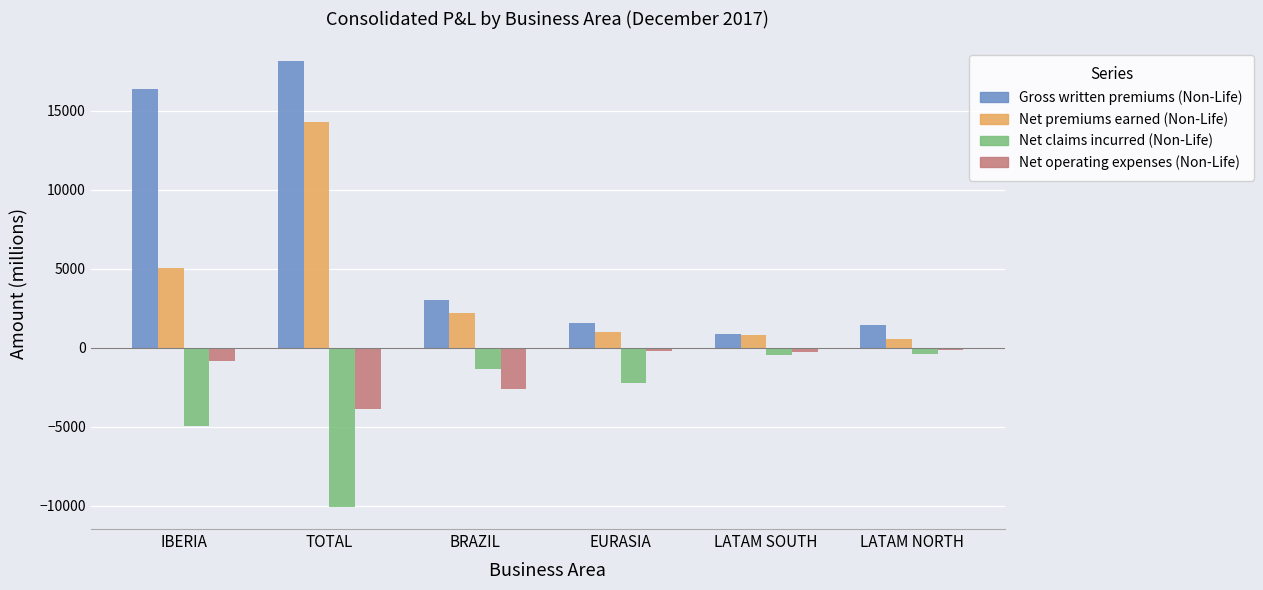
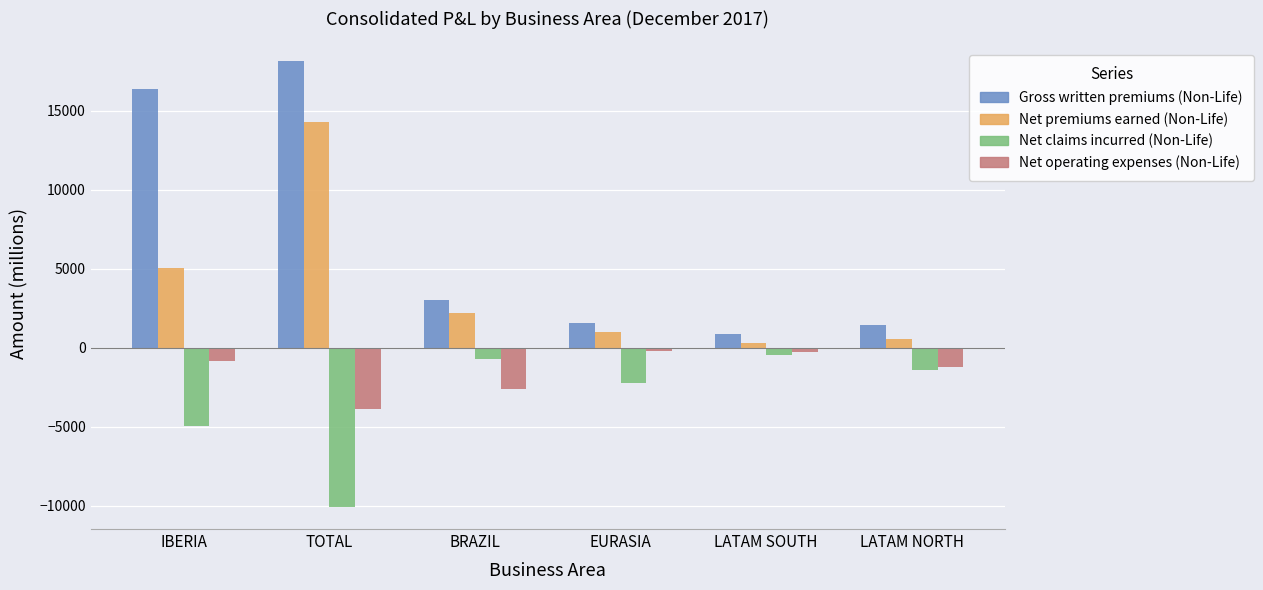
Net claims incurred (Non-Life), BRAZIL: -1400 -> -700
Net premiums earned (Non-Life), LATAM SOUTH: 800 -> 300
Net claims incurred (Non-Life), LATAM NORTH: -400 -> -1400
Net operating expenses (Non-Life), LATAM NORTH: -200 -> -1200
